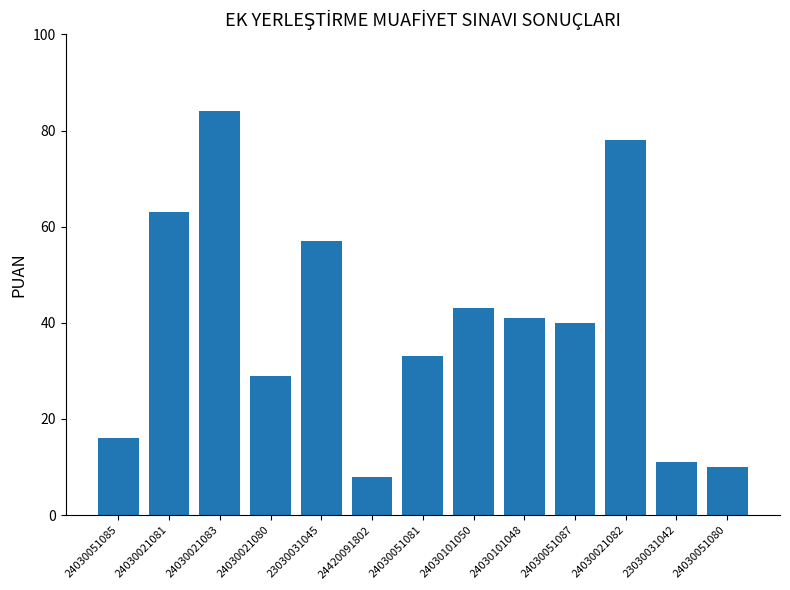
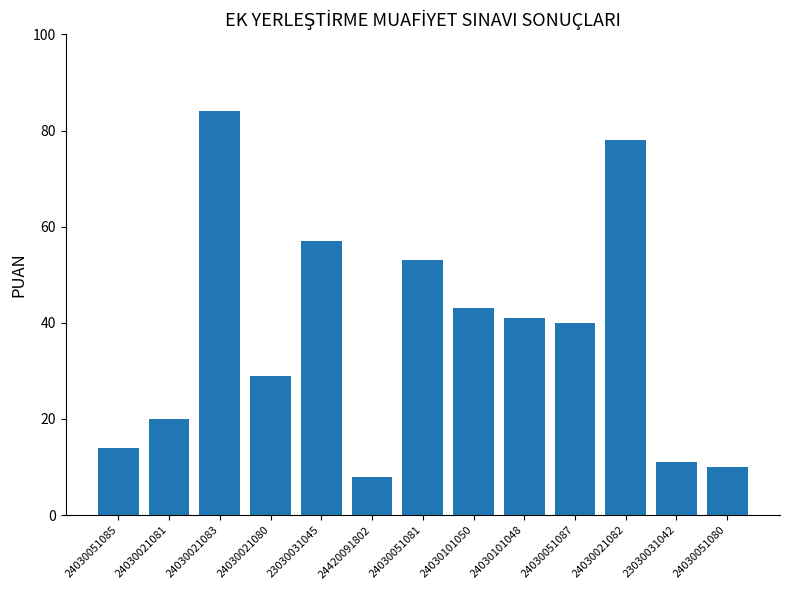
24030051085: 16 -> 14
24030021081: 63 -> 20
24030051081: 33 -> 53
